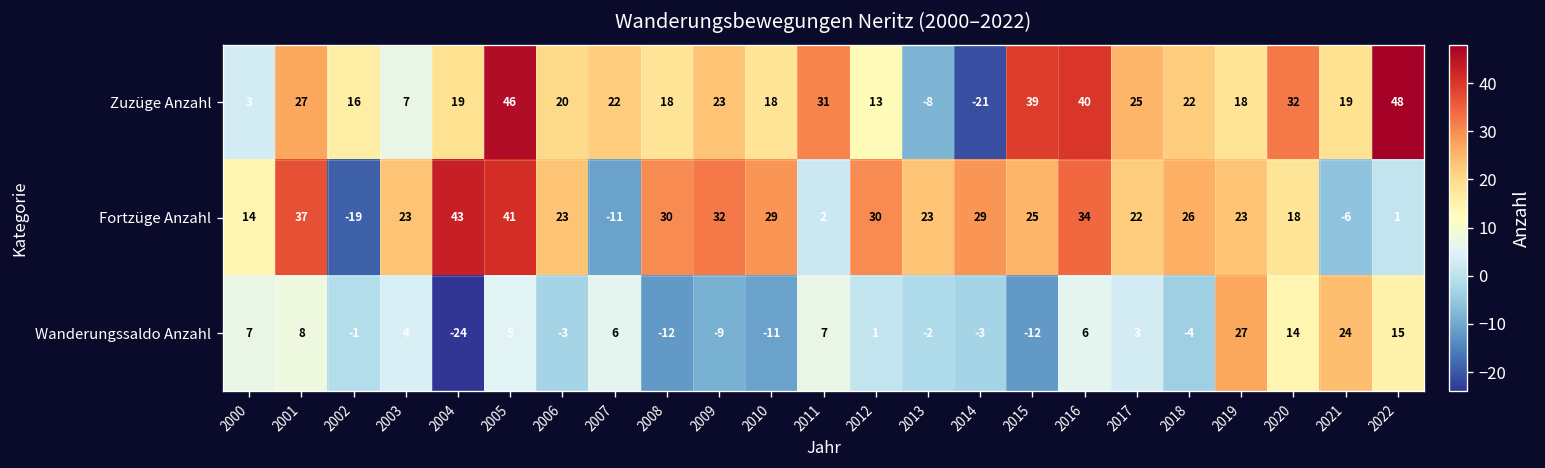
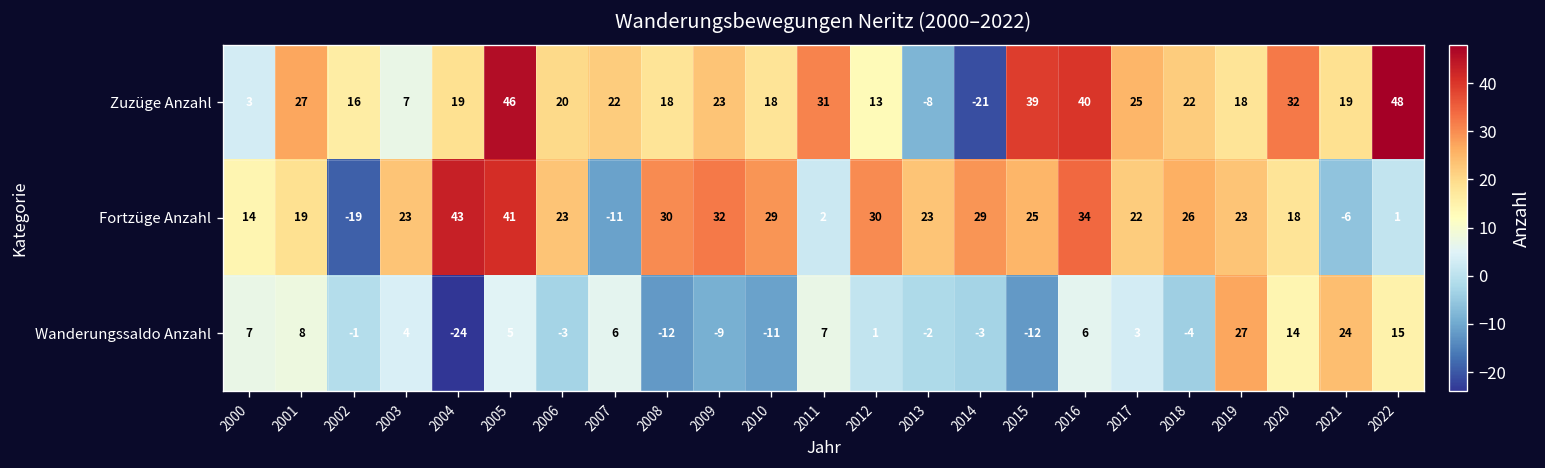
Fortzüge Anzahl, 2001: 37 -> 19
